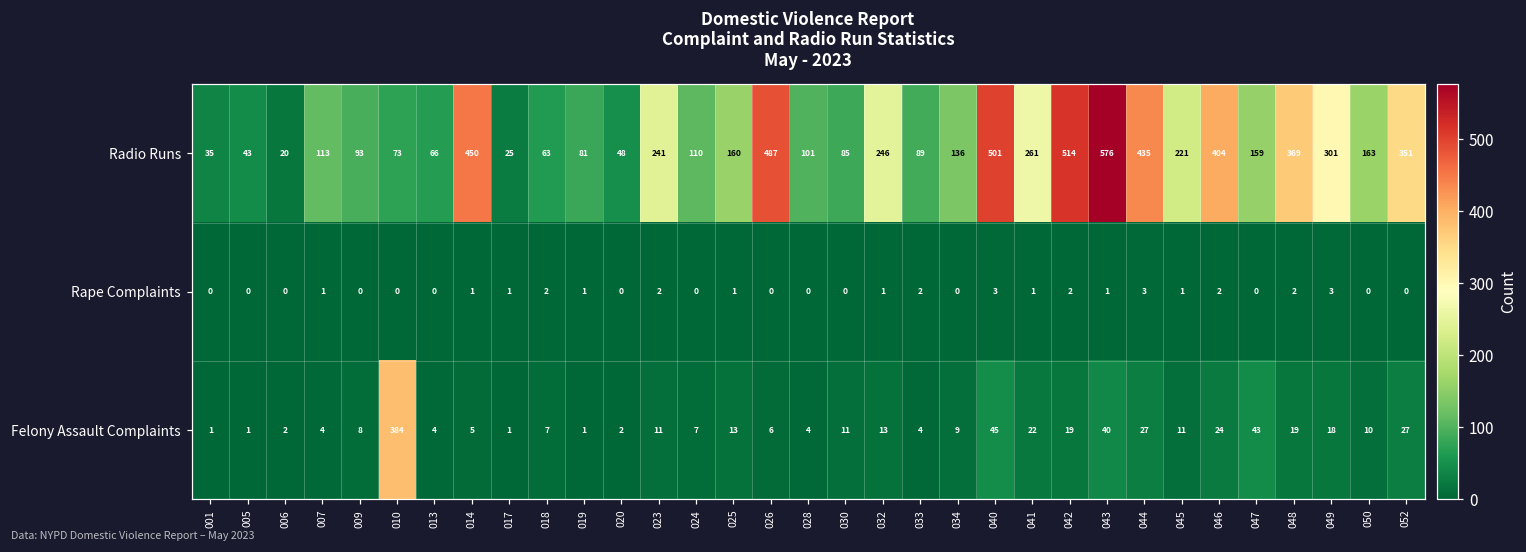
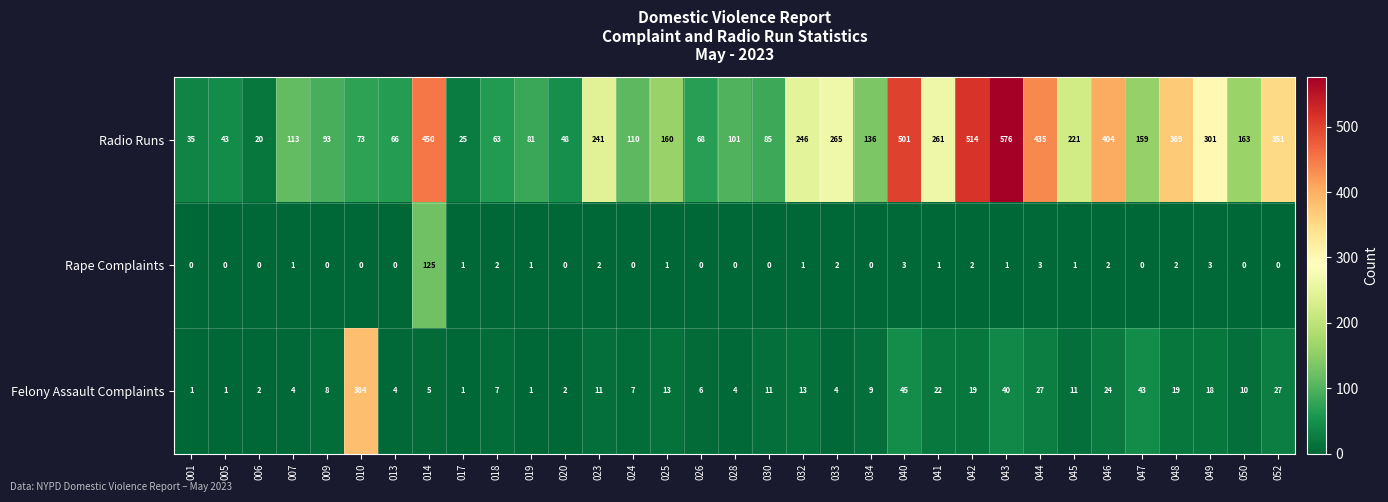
Radio Runs, 026: 487 -> 68
Radio Runs, 033: 89 -> 265
Rape Complaints, 014: 1 -> 125
